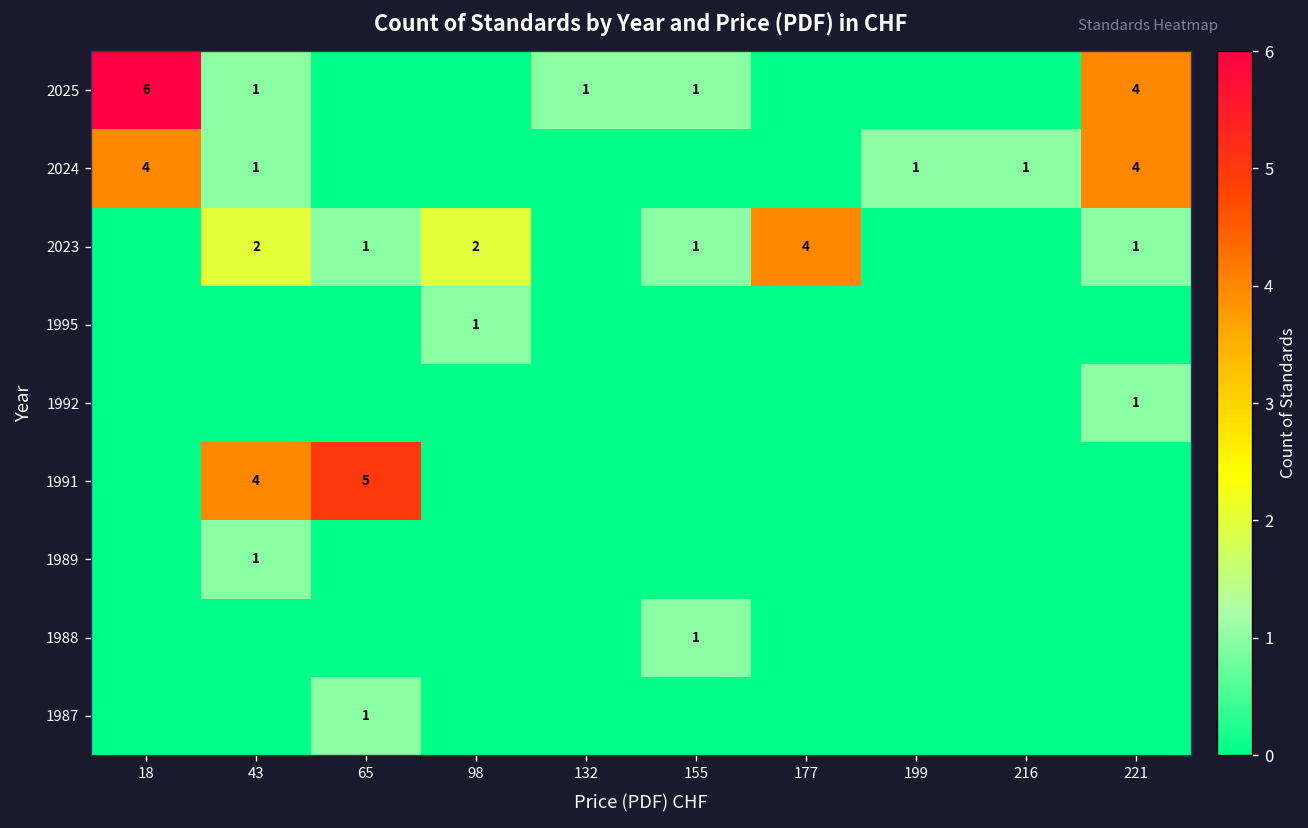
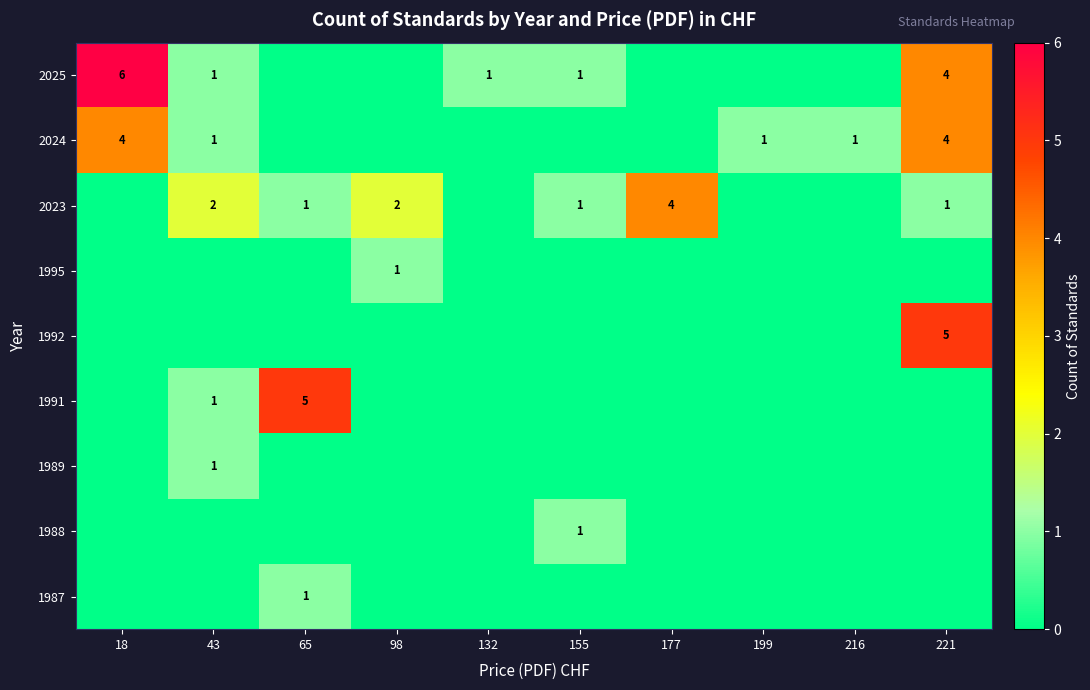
1992, 221: 1 -> 5
1991, 43: 4 -> 1
